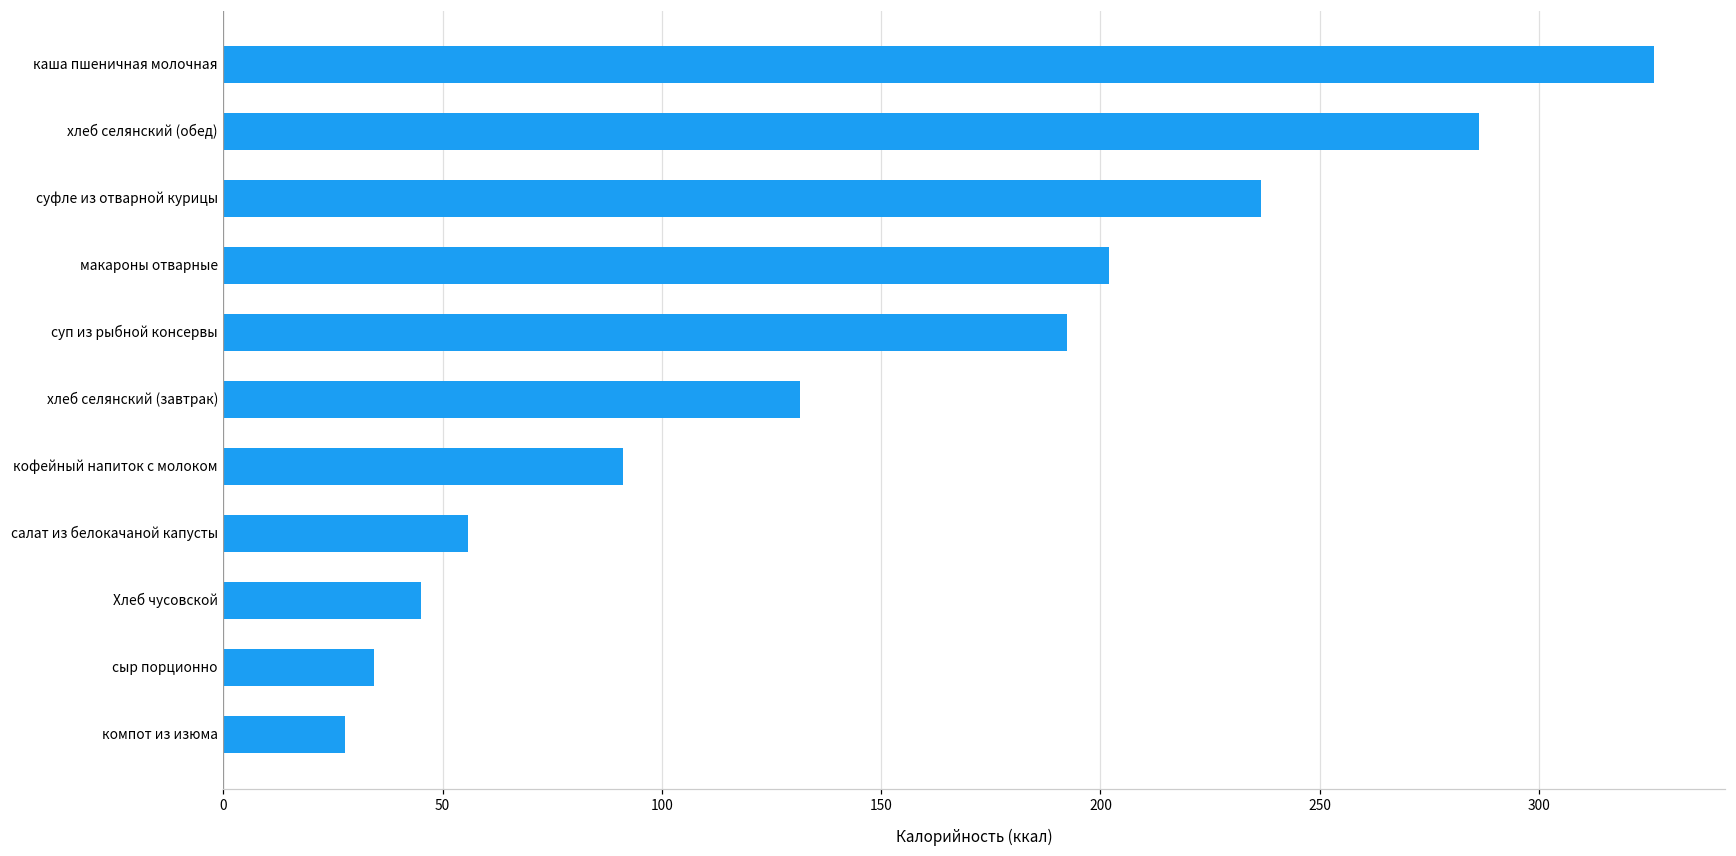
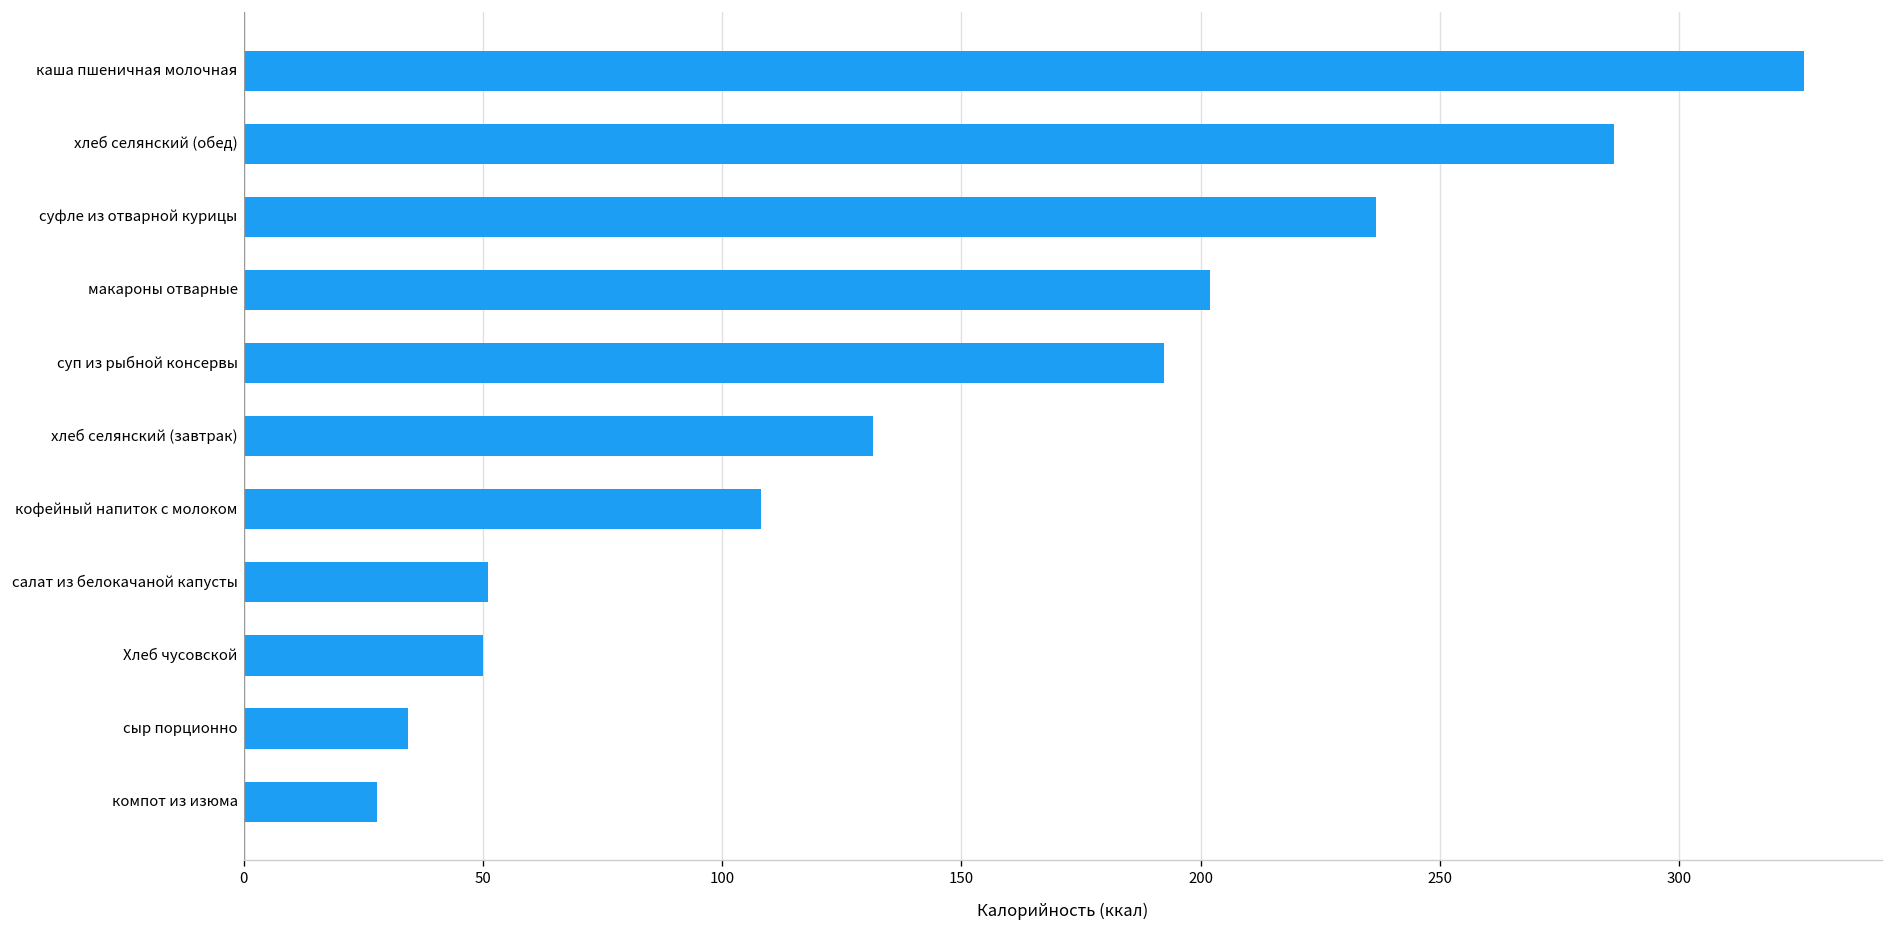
кофейный напиток с молоком: 91 -> 108
салат из белокачаной капусты: 56 -> 51
Хлеб чусовской: 45 -> 50
